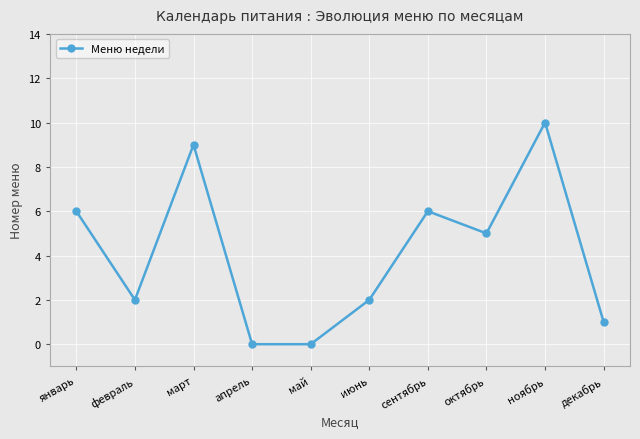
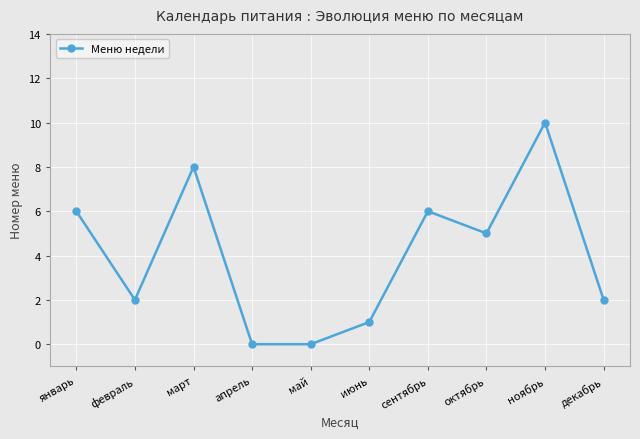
март: 9 -> 8
июнь: 2 -> 1
декабрь: 1 -> 2
